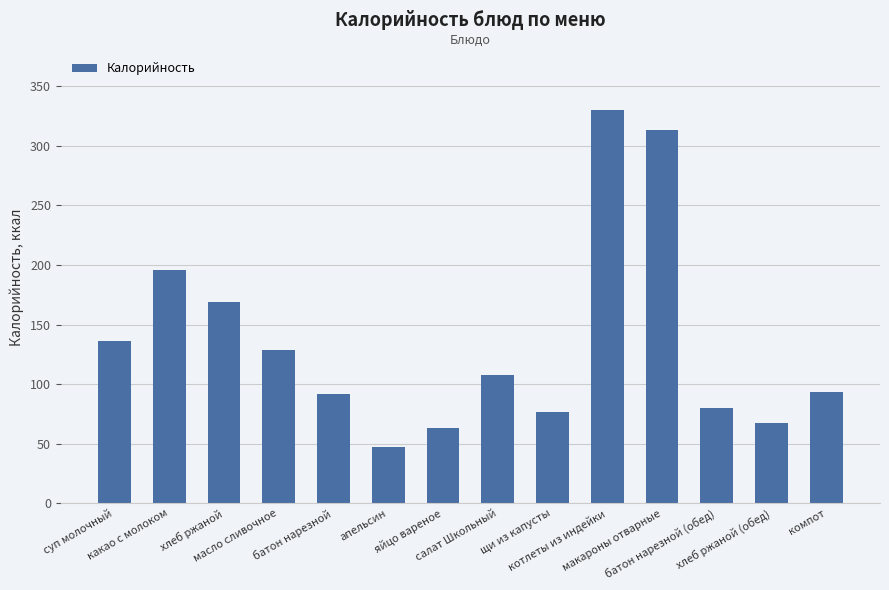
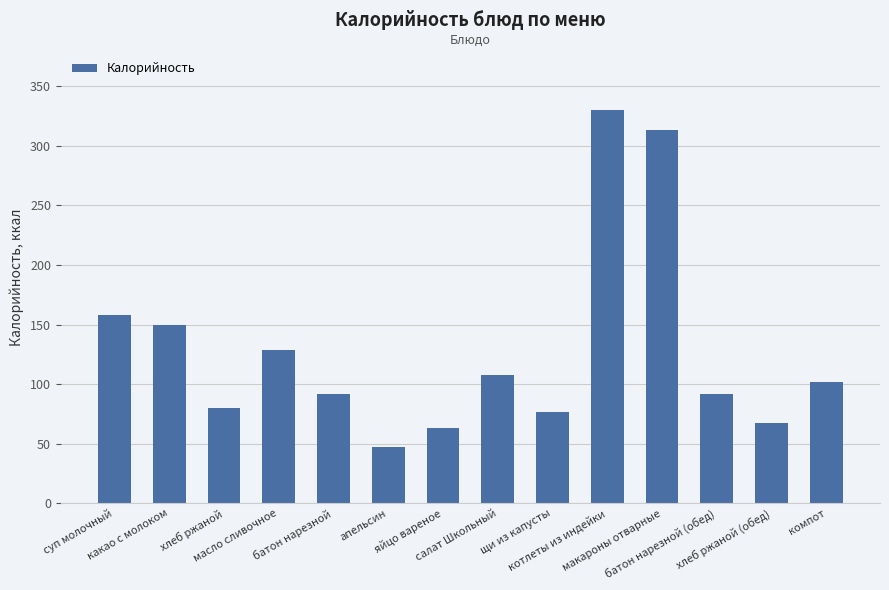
суп молочный: 136 -> 158
какао с молоком: 196 -> 150
хлеб ржаной: 169 -> 80
батон нарезной (обед): 80 -> 92
компот: 93 -> 102
